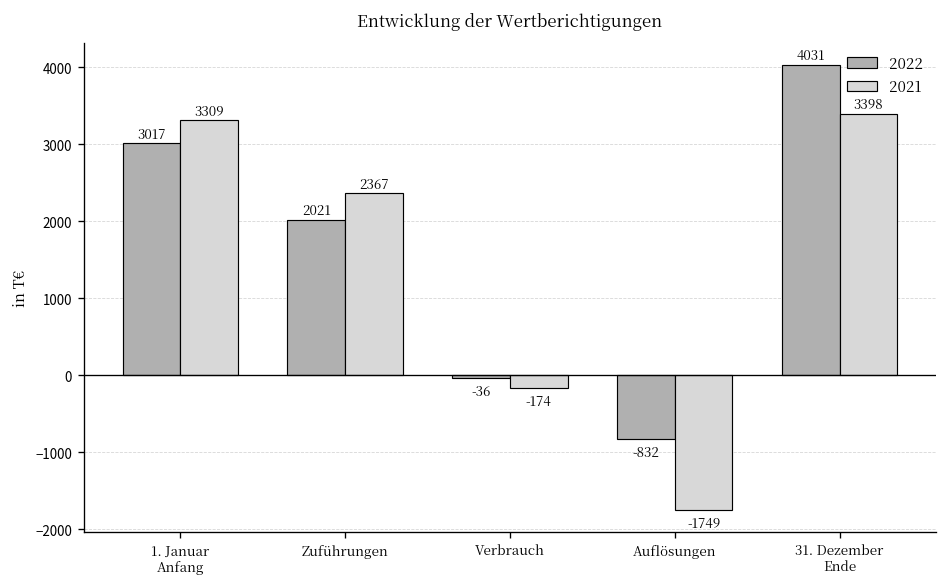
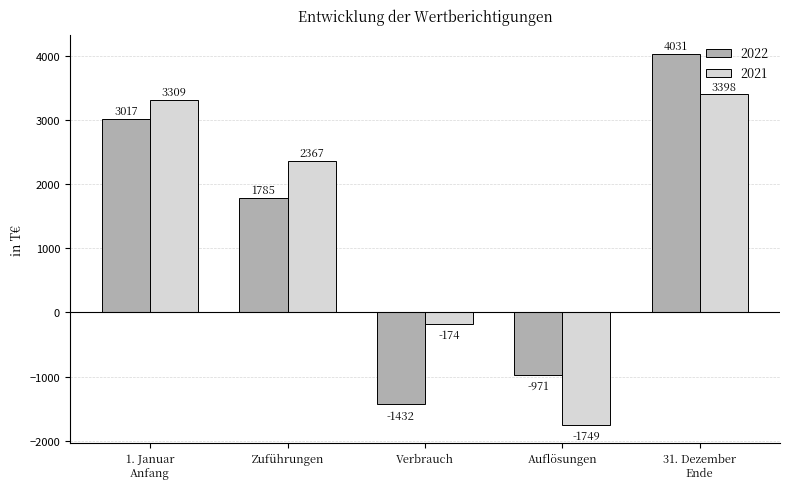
2022, Zuführungen: 2021 -> 1785
2022, Verbrauch: -36 -> -1432
2022, Auflösungen: -832 -> -971
